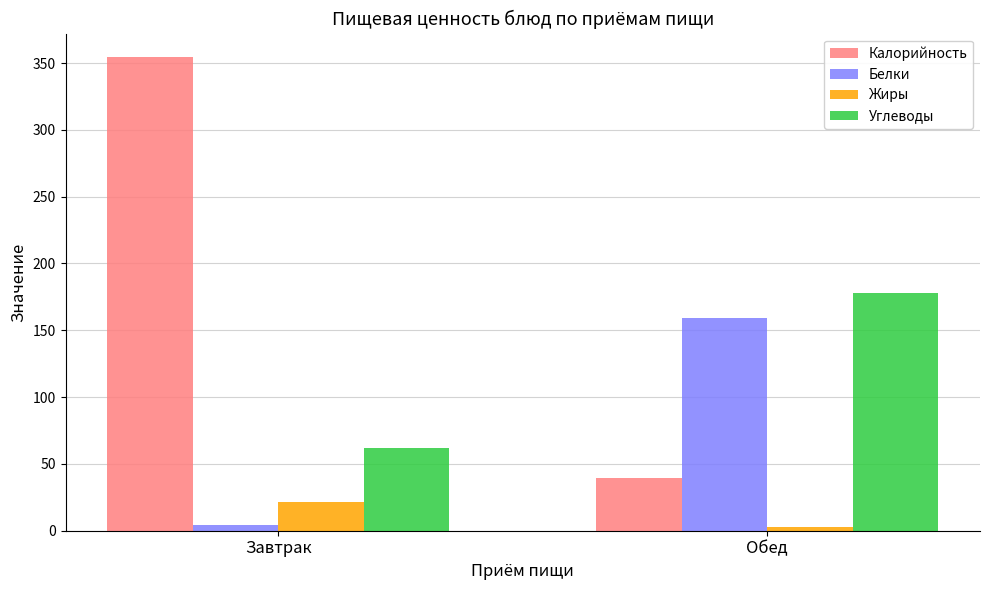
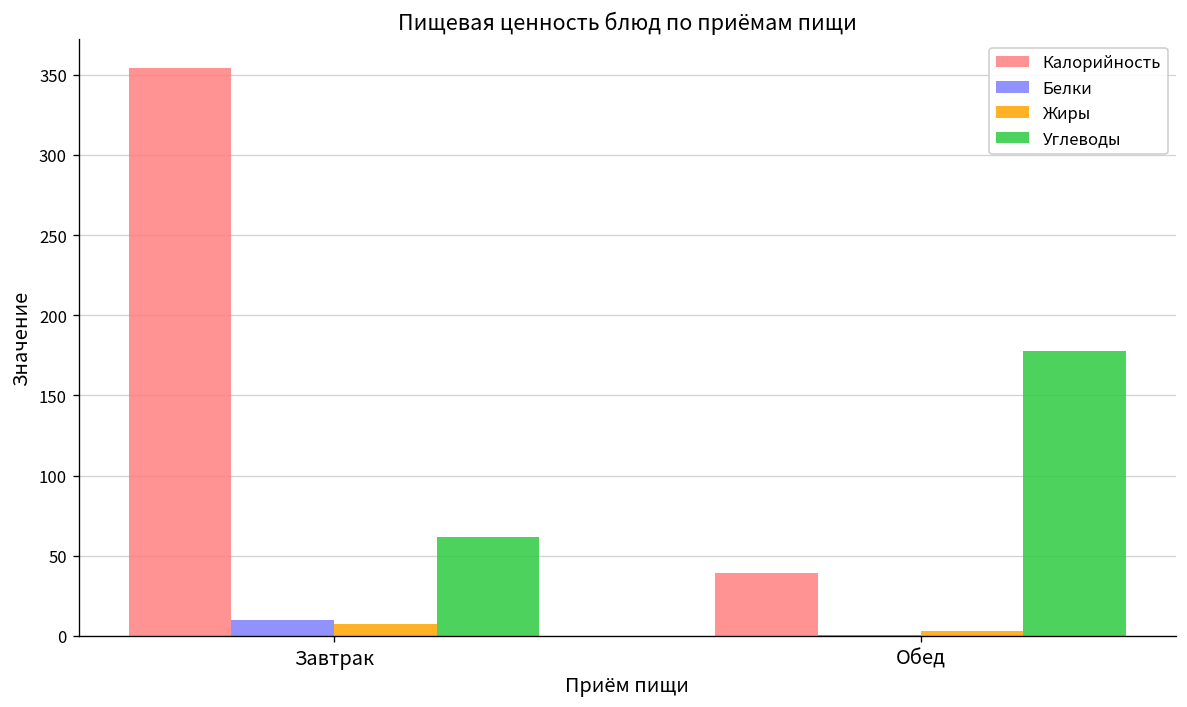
Белки, Завтрак: 4 -> 10
Жиры, Завтрак: 21 -> 7
Белки, Обед: 159 -> 1
